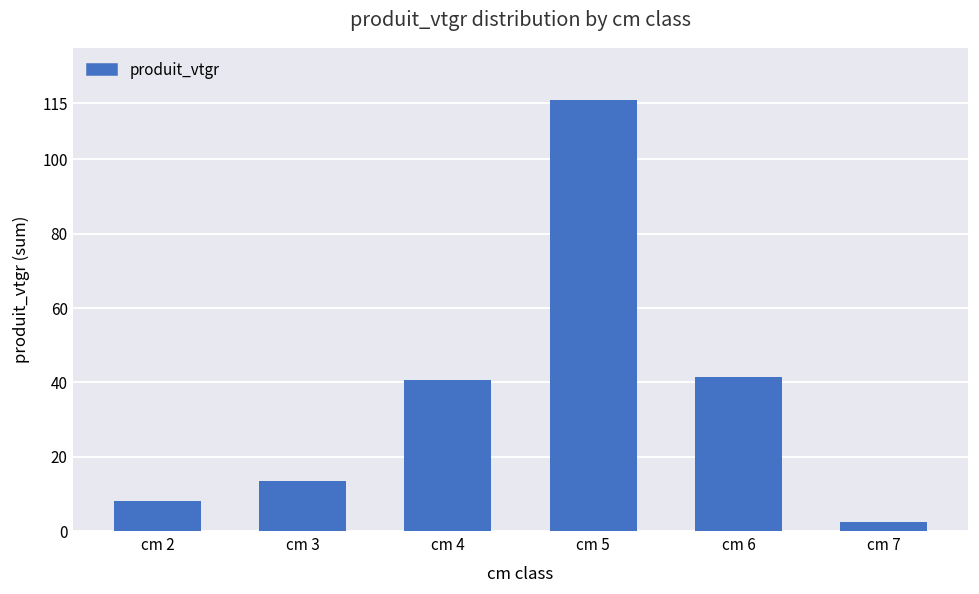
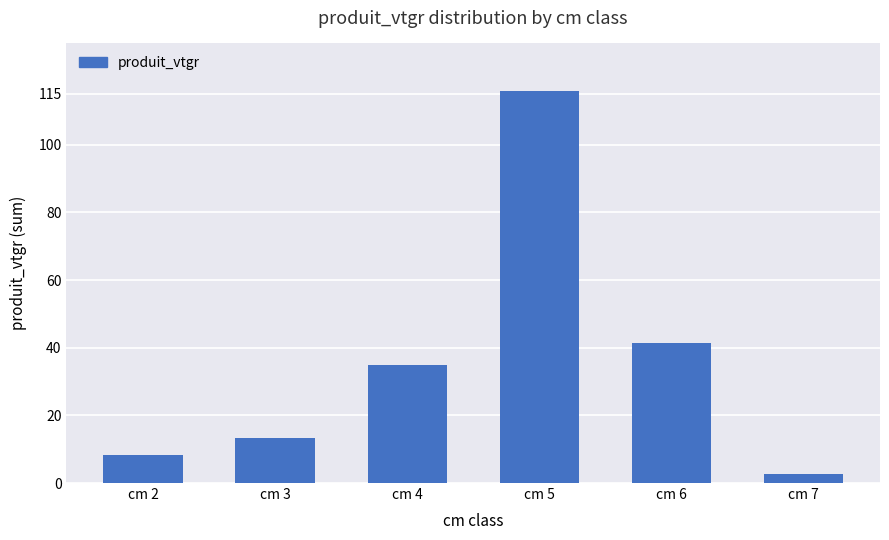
cm 4: 41 -> 35
